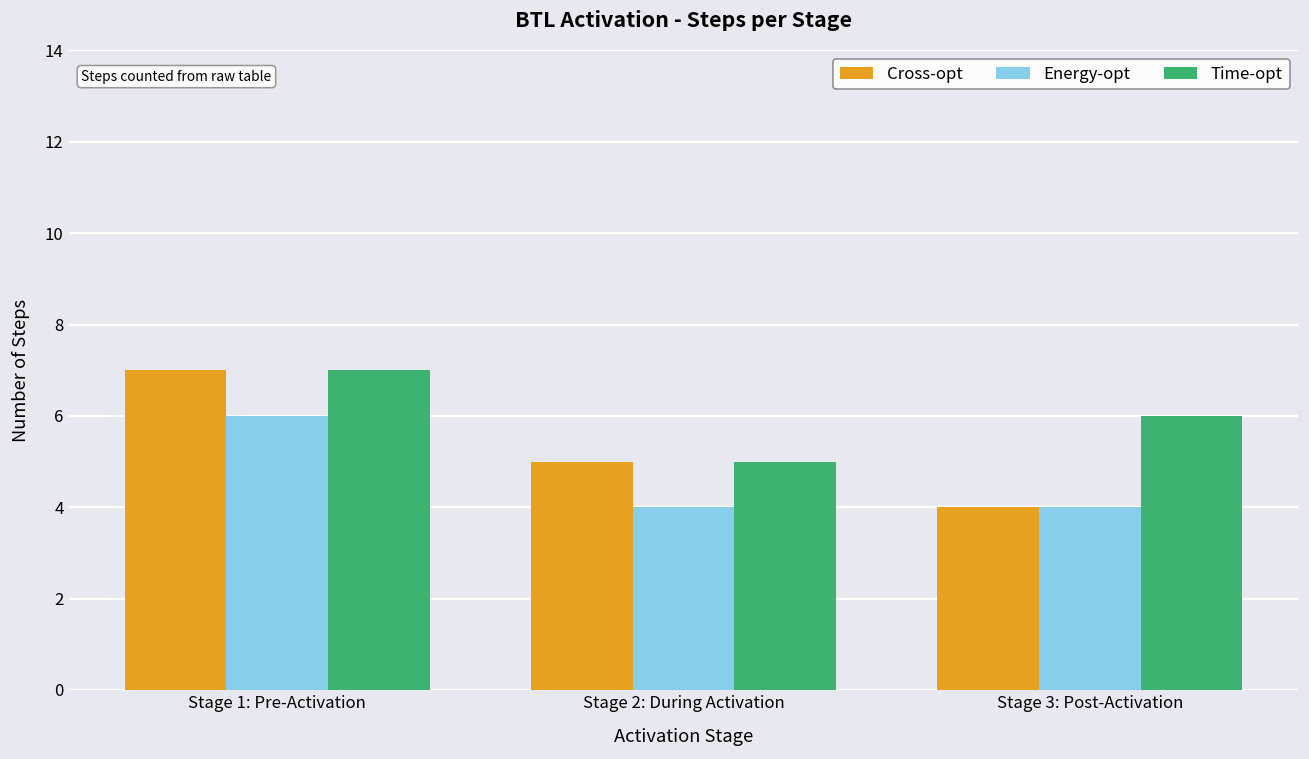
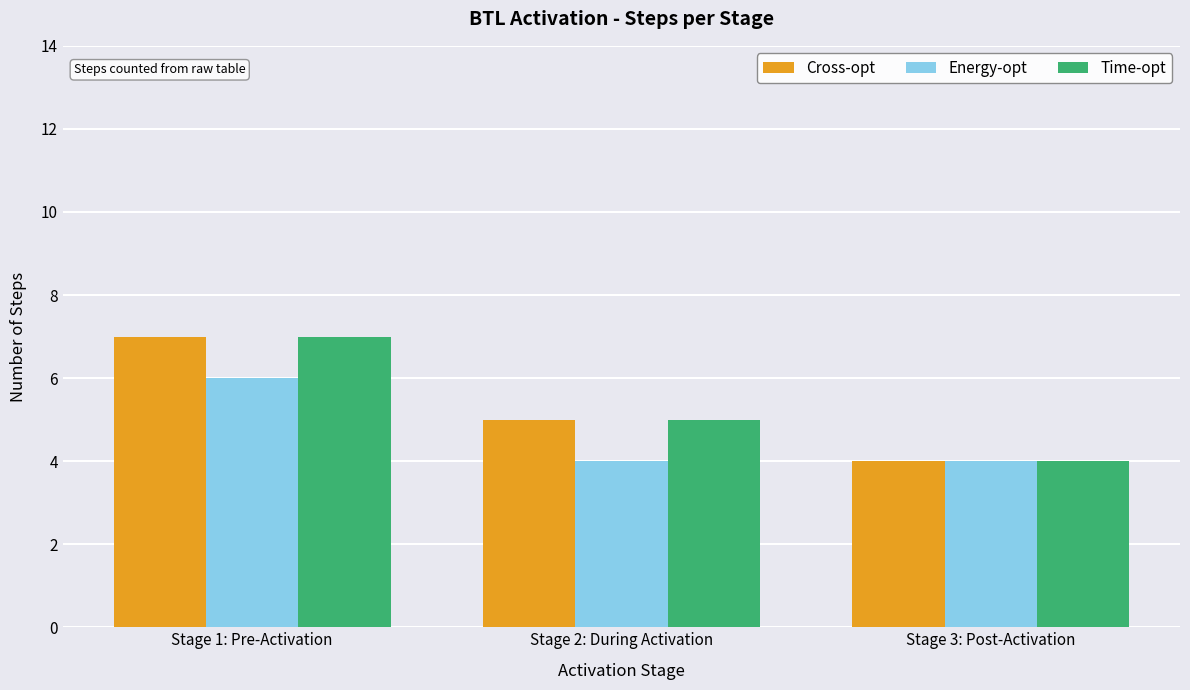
Time-opt, Stage 3: Post-Activation: 6 -> 4
